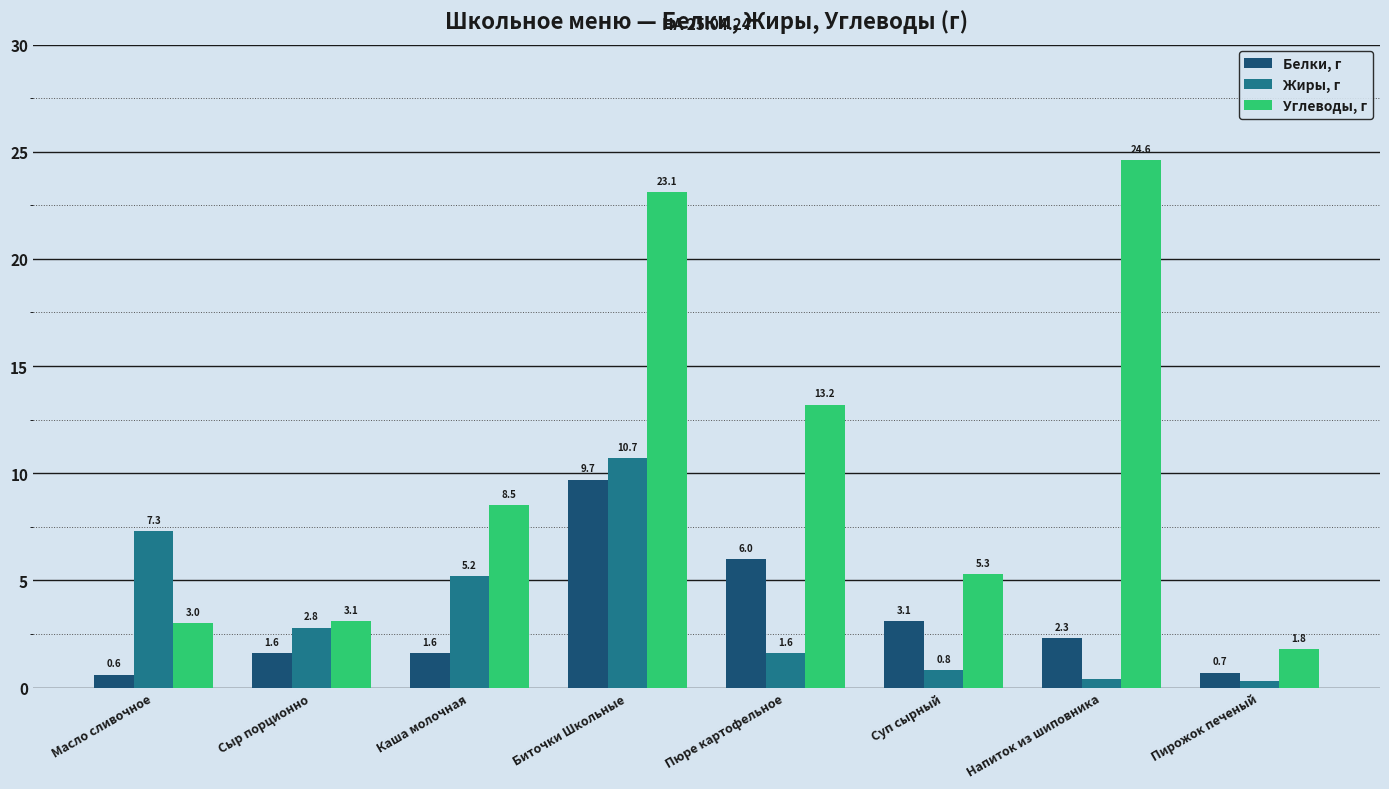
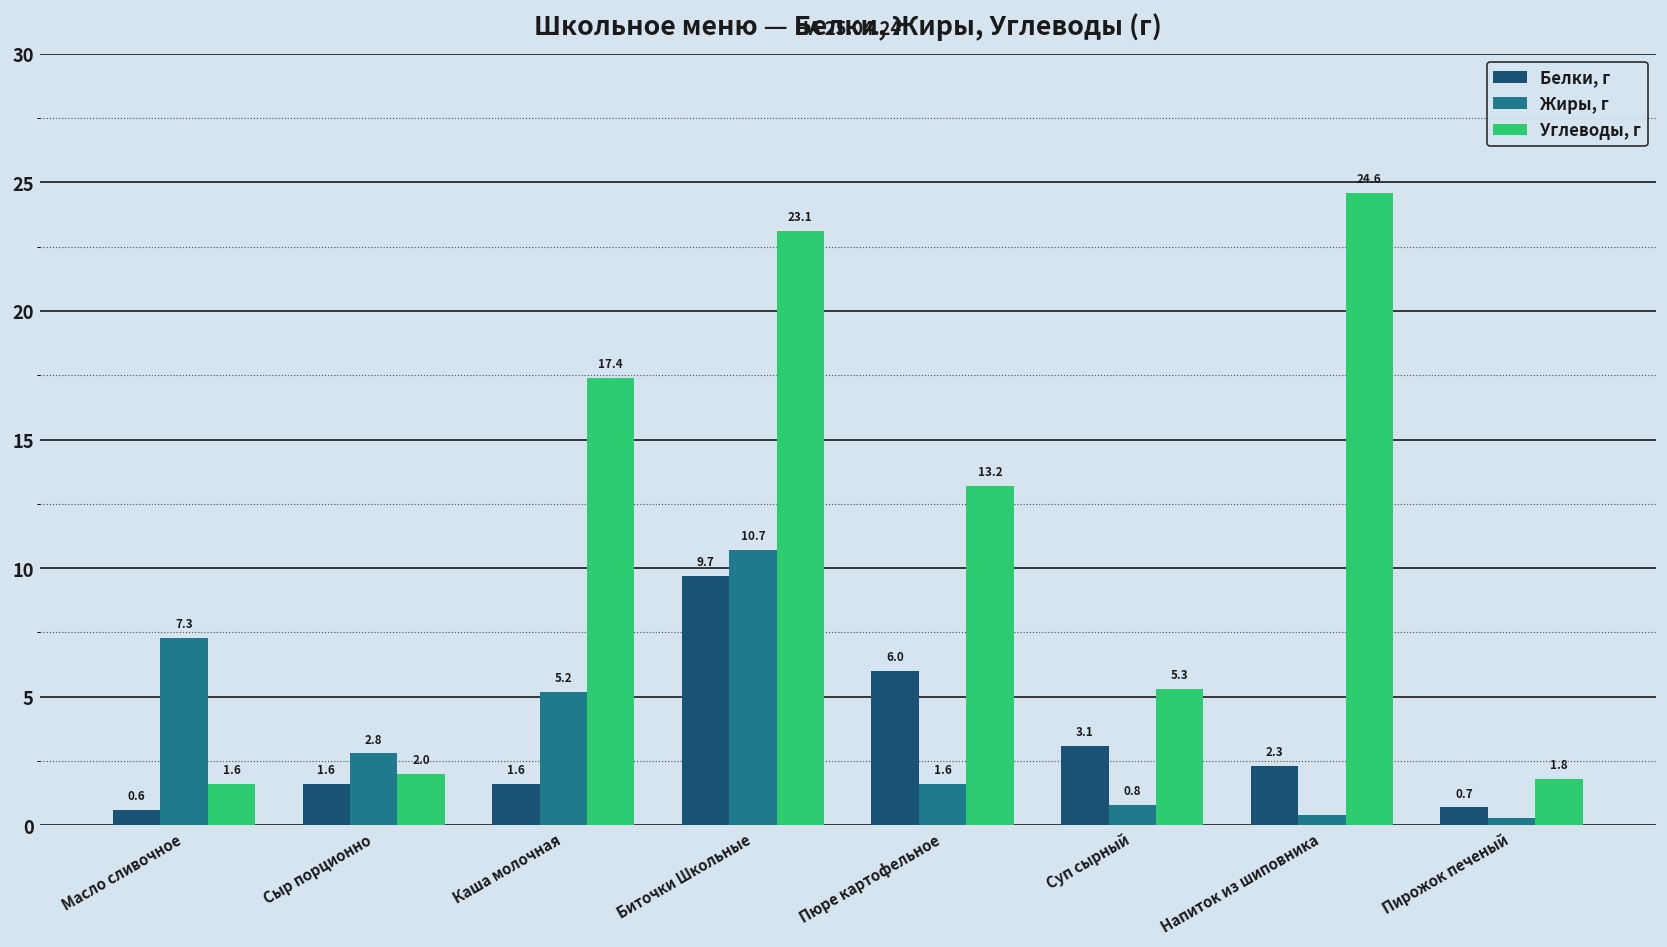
Углеводы, г, Масло сливочное: 3.0 -> 1.6
Углеводы, г, Сыр порционно: 3.1 -> 2.0
Углеводы, г, Каша молочная: 8.5 -> 17.4
